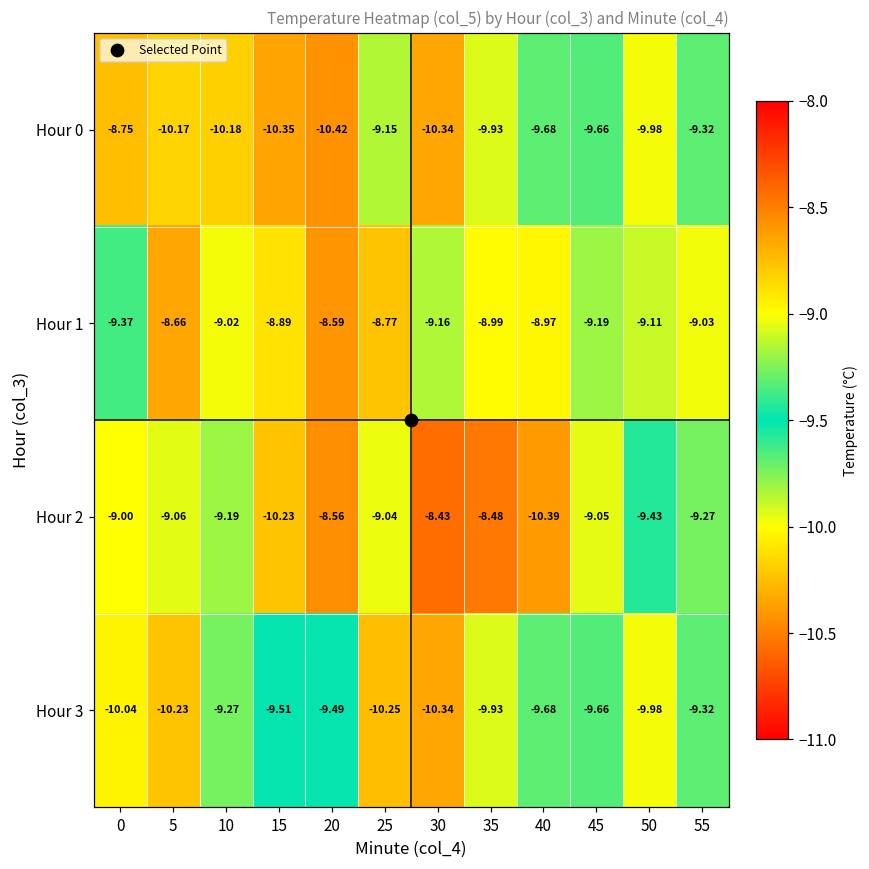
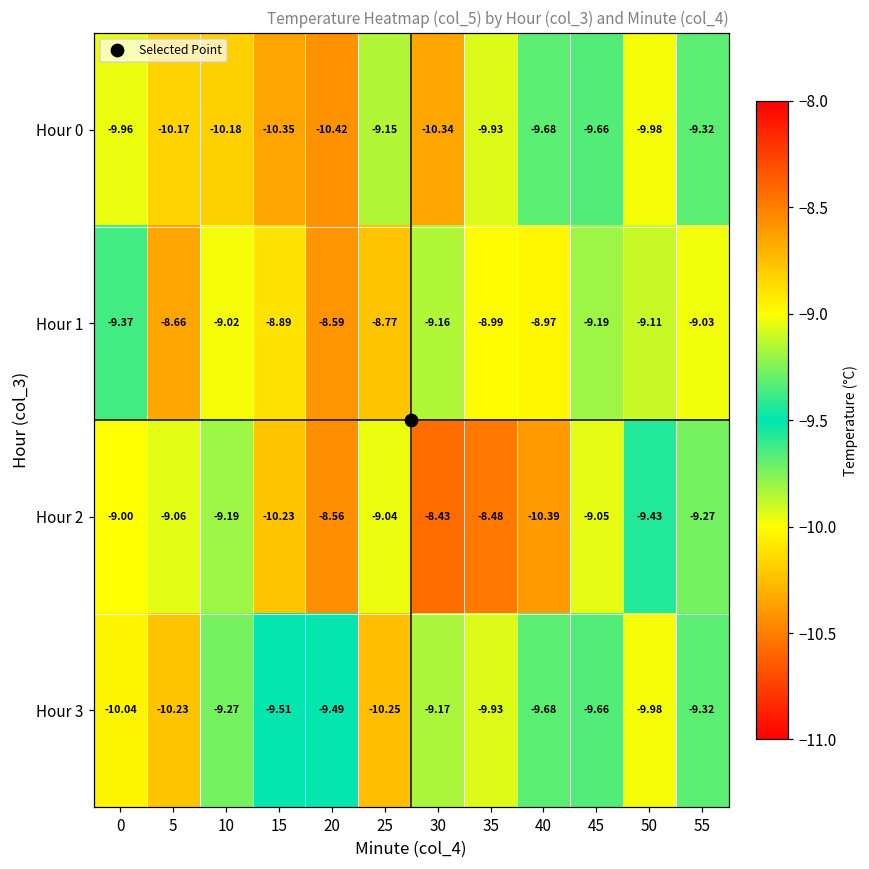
Hour 0, 0: -8.75 -> -9.96
Hour 3, 30: -10.34 -> -9.17
